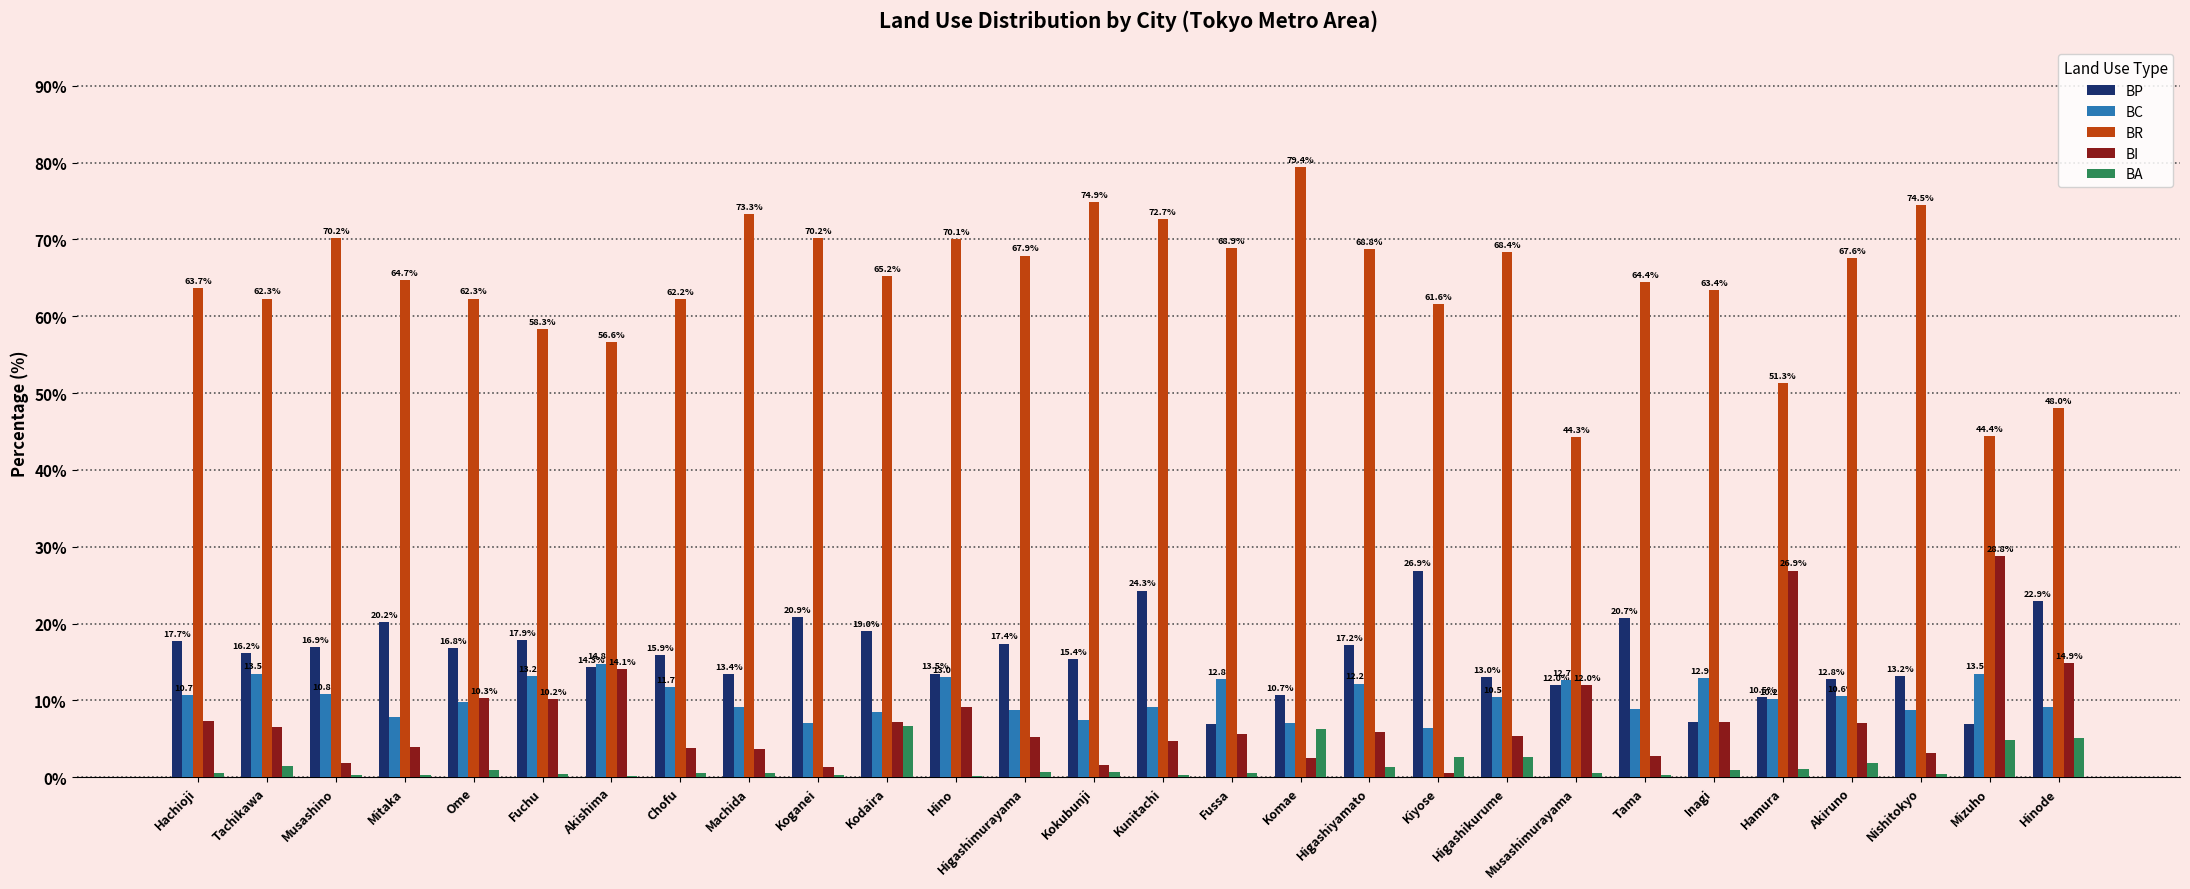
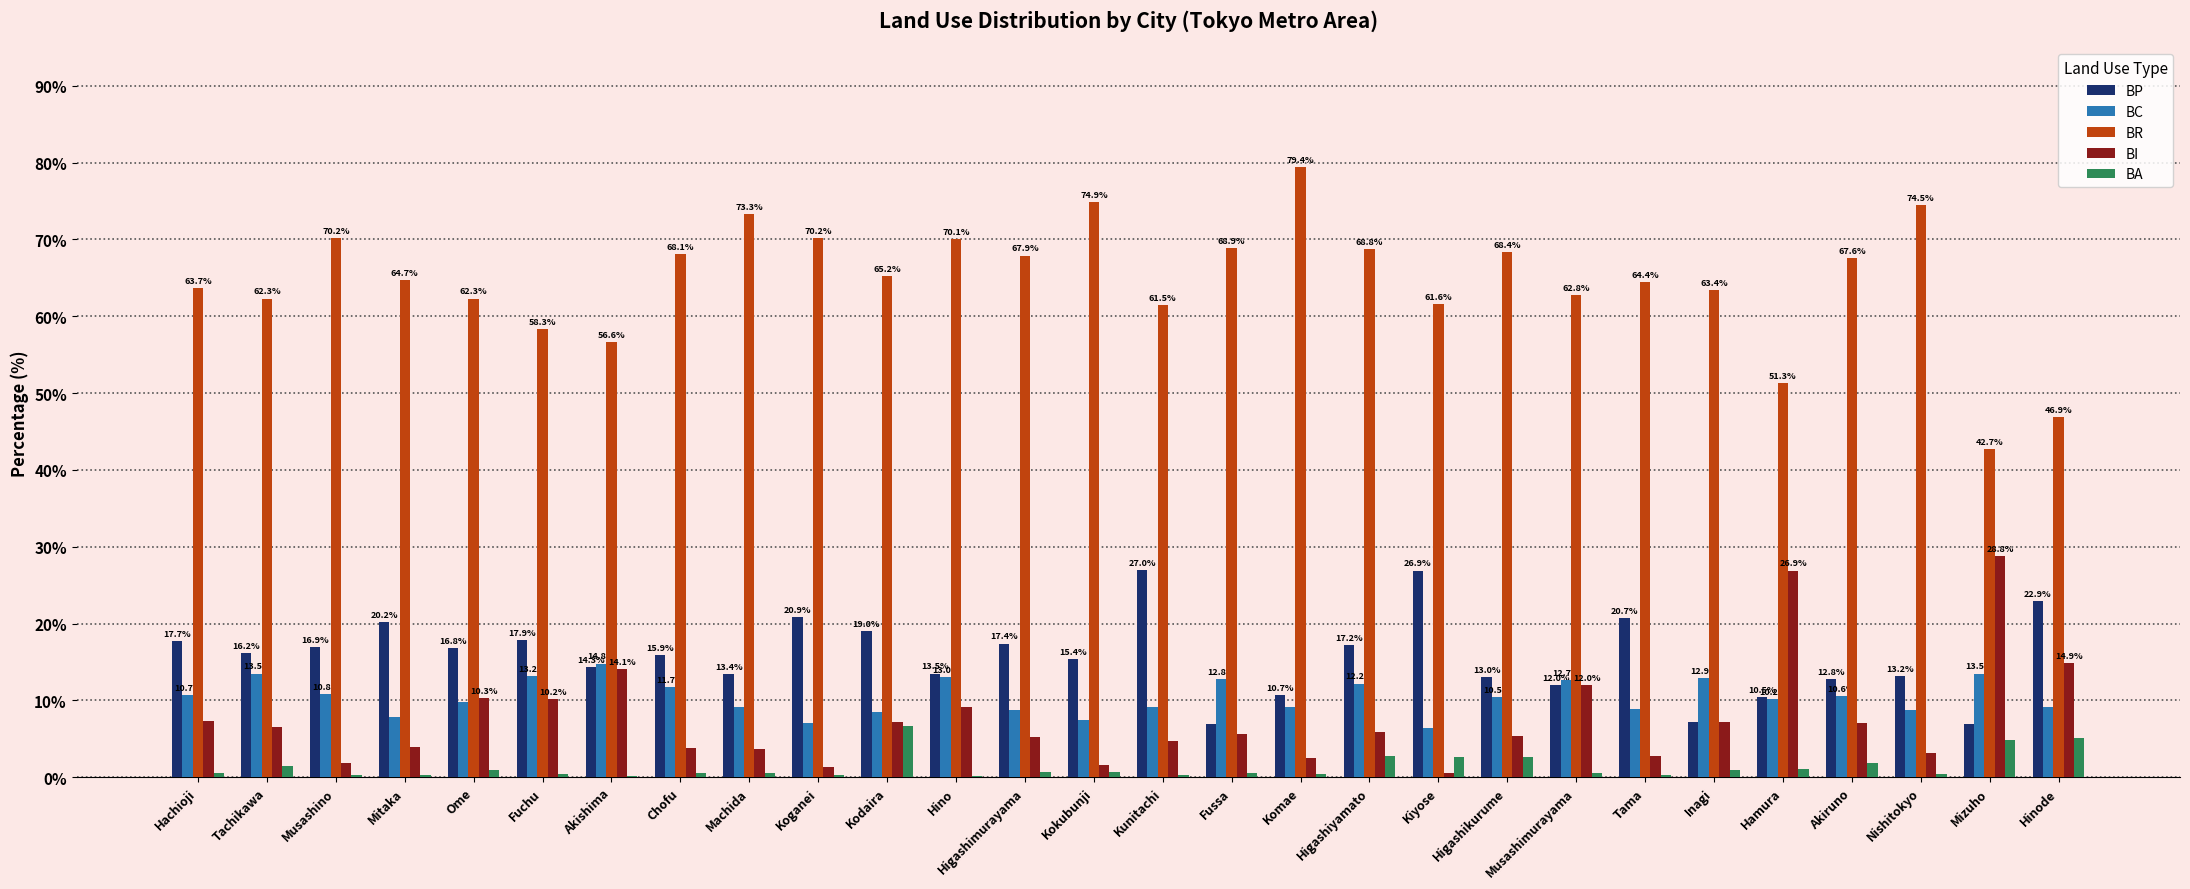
BR, Chofu: 62.2% -> 68.1%
BP, Kunitachi: 24.3% -> 27.0%
BR, Kunitachi: 72.7% -> 61.5%
BC, Komae: 7% -> 9%
BA, Komae: 6% -> 0%
BA, Higashiyamato: 1% -> 3%
BR, Musashimurayama: 44.3% -> 62.8%
BR, Mizuho: 44.4% -> 42.7%
BR, Hinode: 48.0% -> 46.9%
